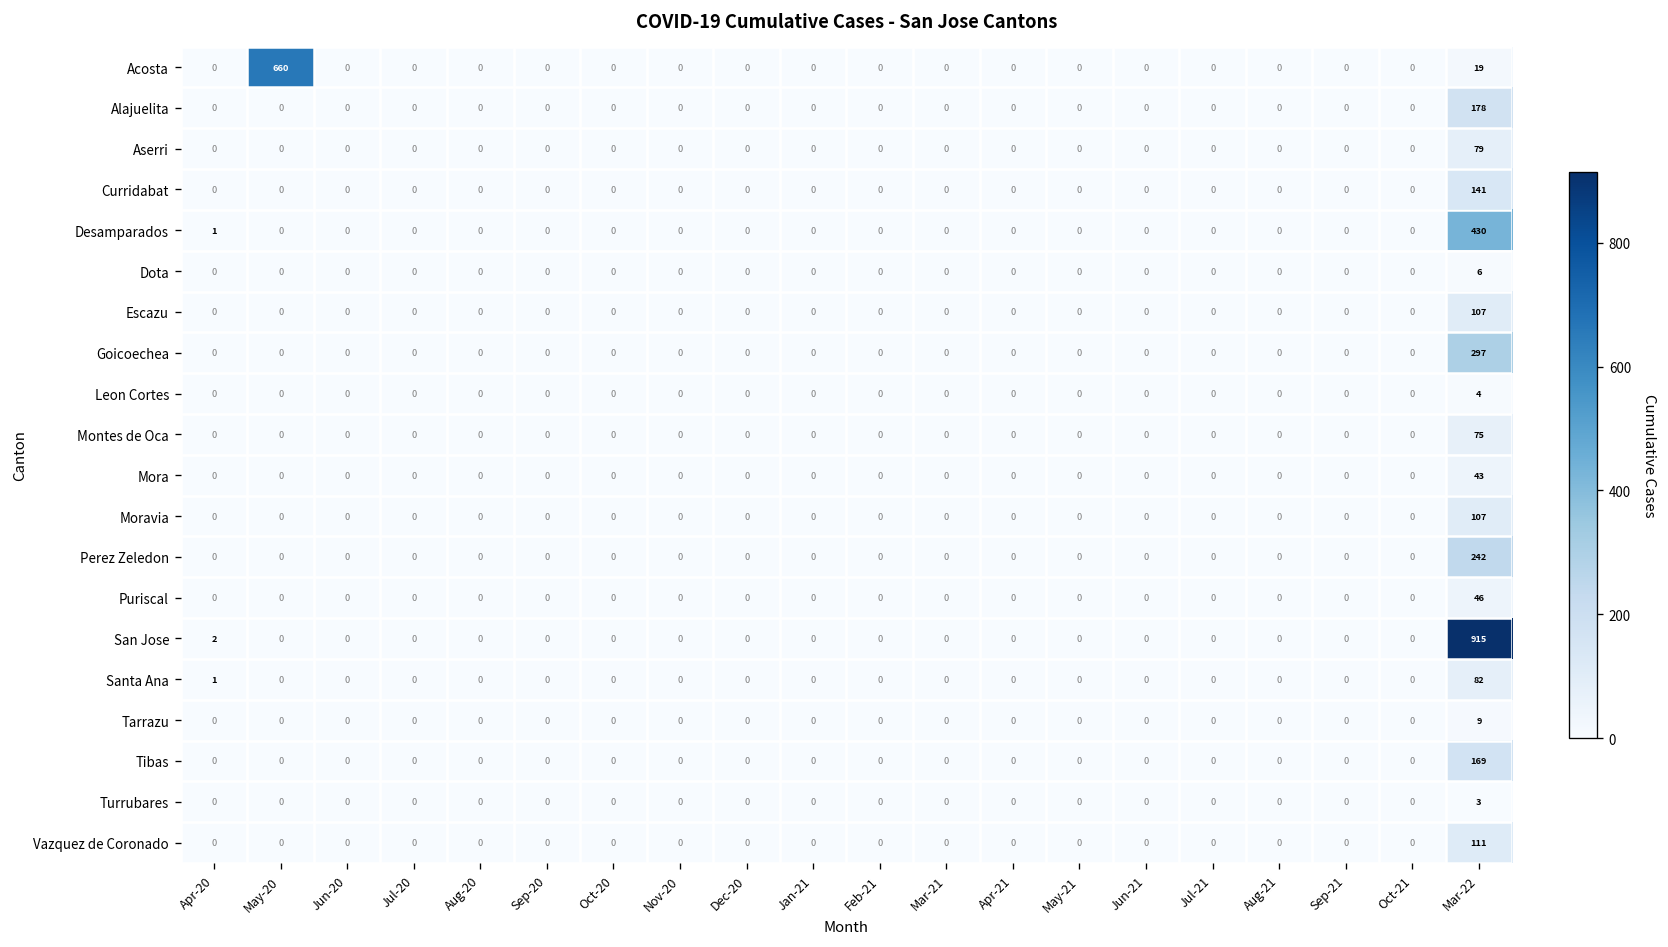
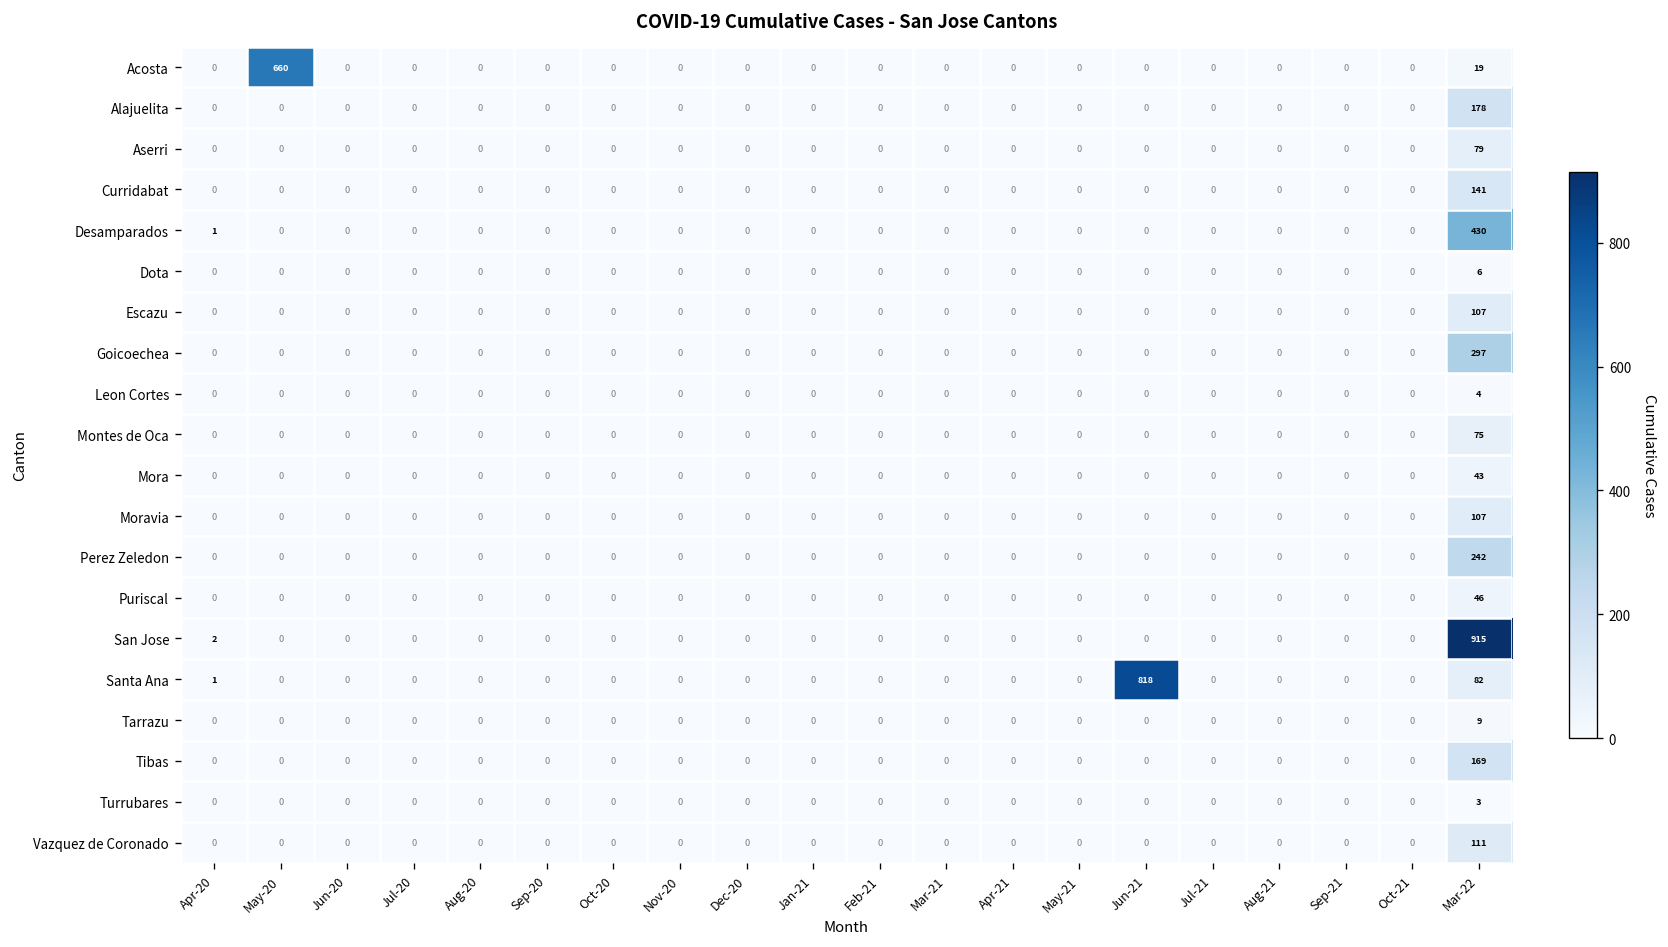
Santa Ana, Jun-21: 0 -> 818
